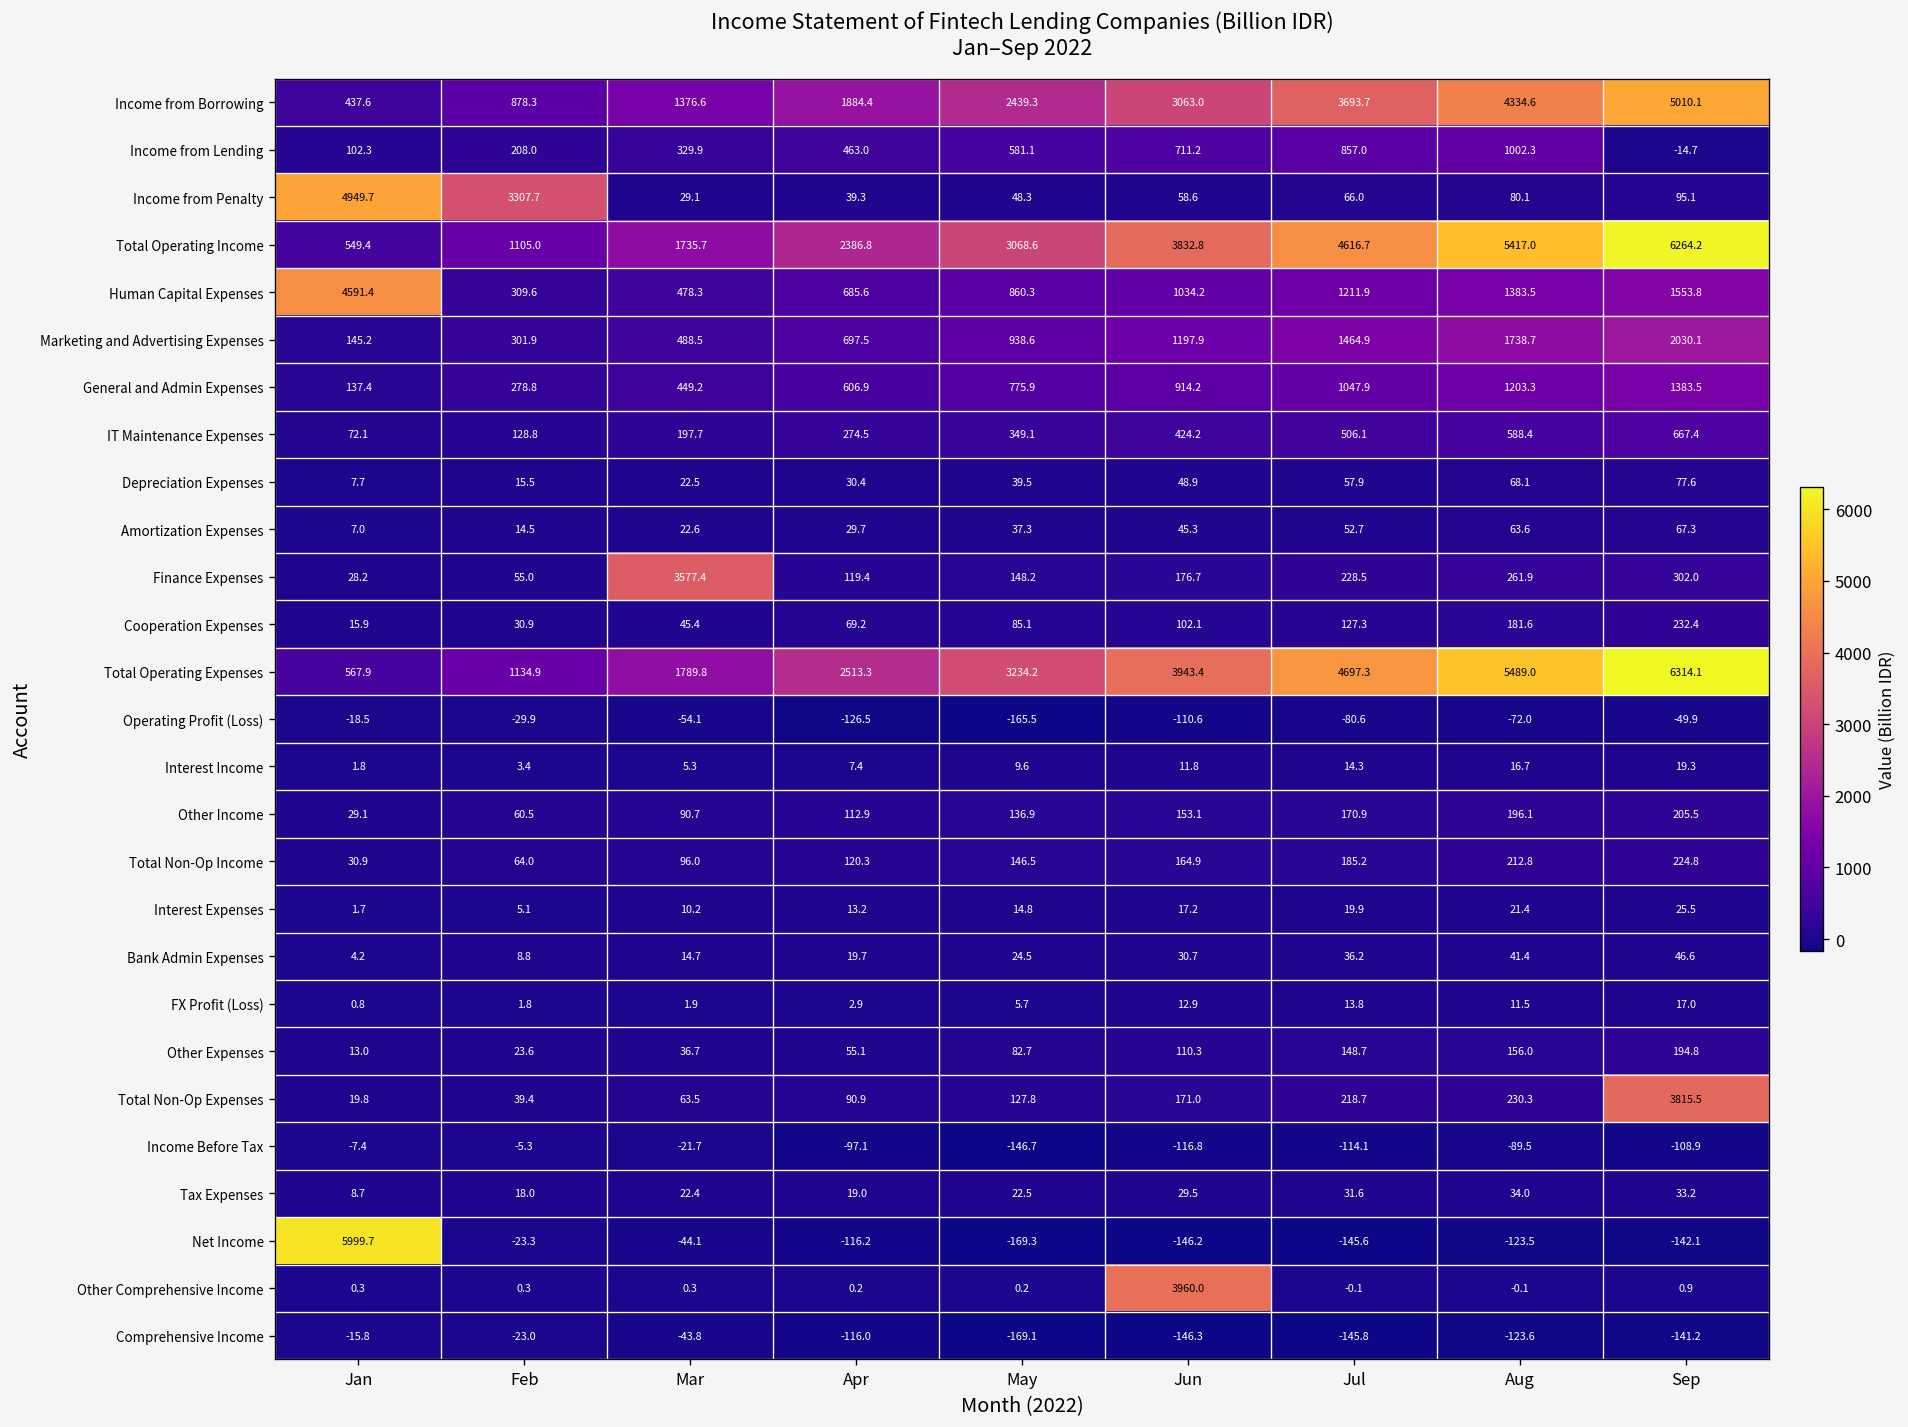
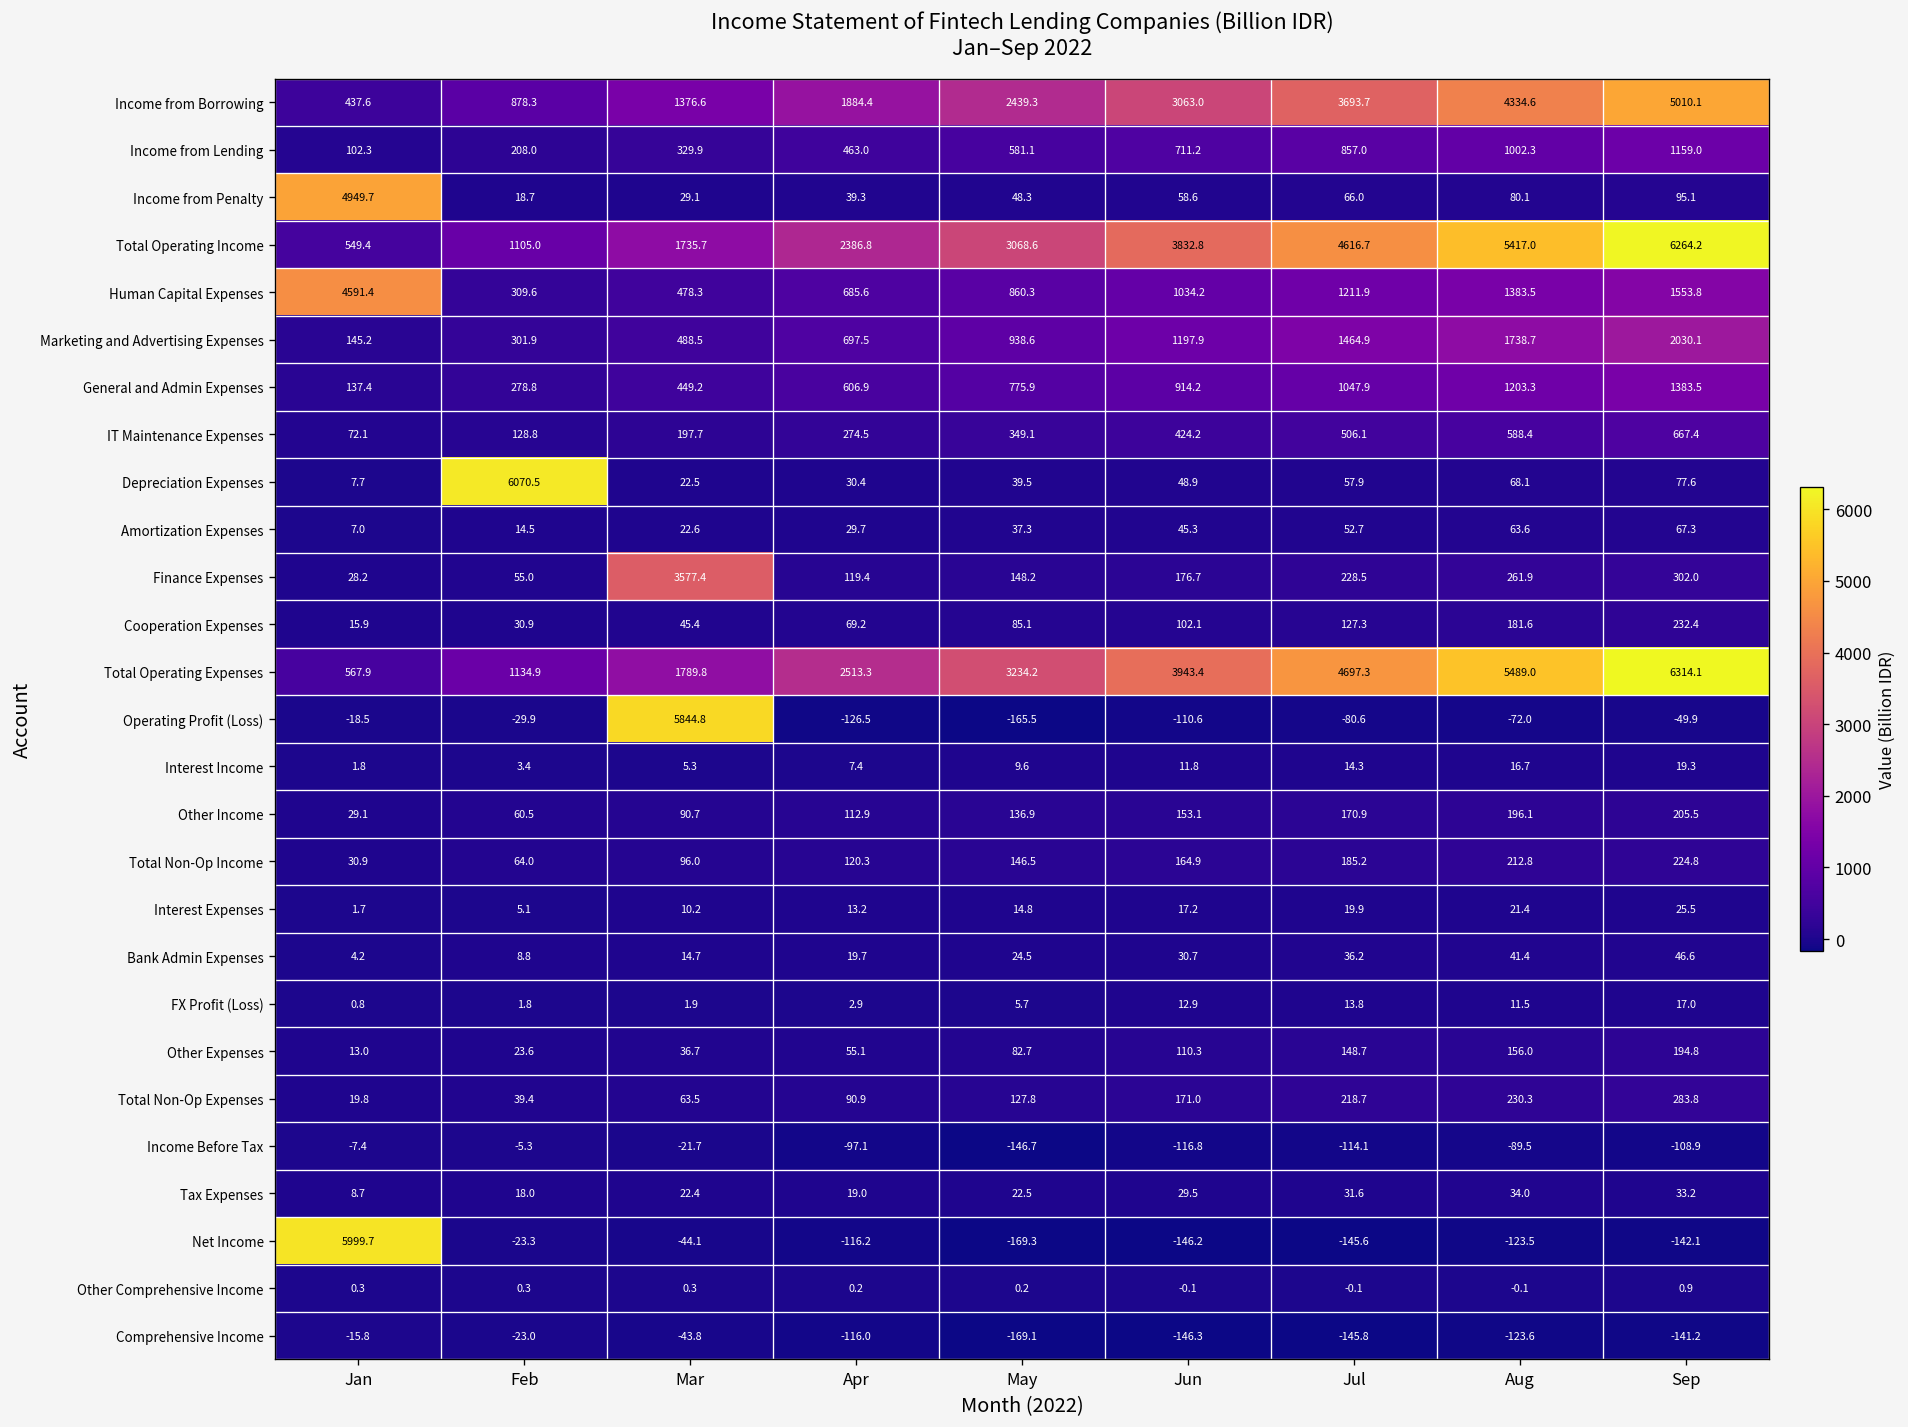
Income from Lending, Sep: -14.7 -> 1159.0
Income from Penalty, Feb: 3307.7 -> 18.7
Depreciation Expenses, Feb: 15.5 -> 6070.5
Operating Profit (Loss), Mar: -54.1 -> 5844.8
Total Non-Op Expenses, Sep: 3815.5 -> 283.8
Other Comprehensive Income, Jun: 3960.0 -> -0.1
